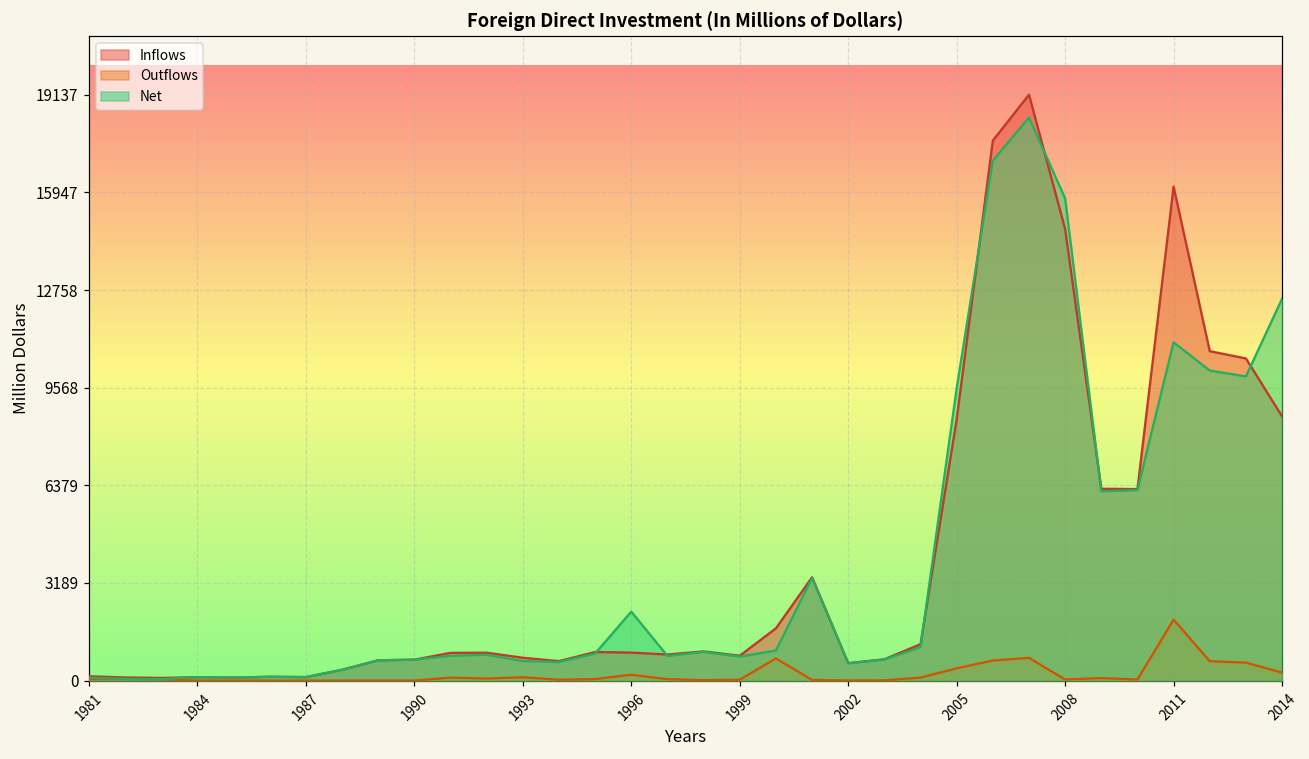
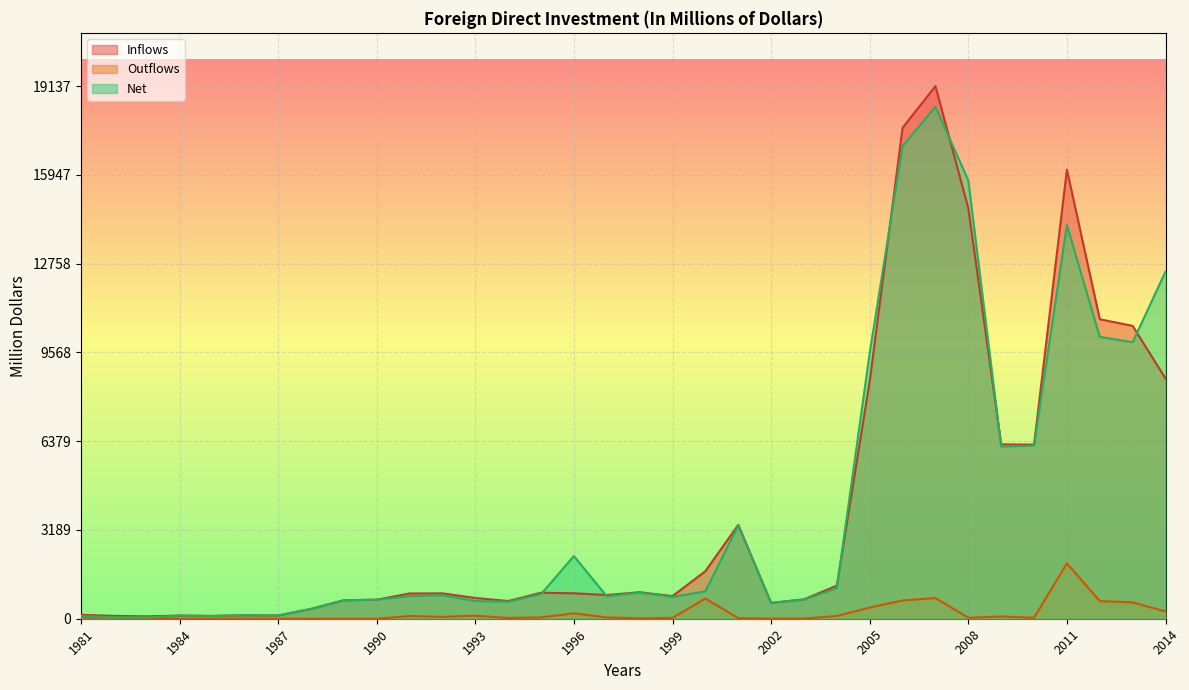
Net, 2011: 11000 -> 14100
